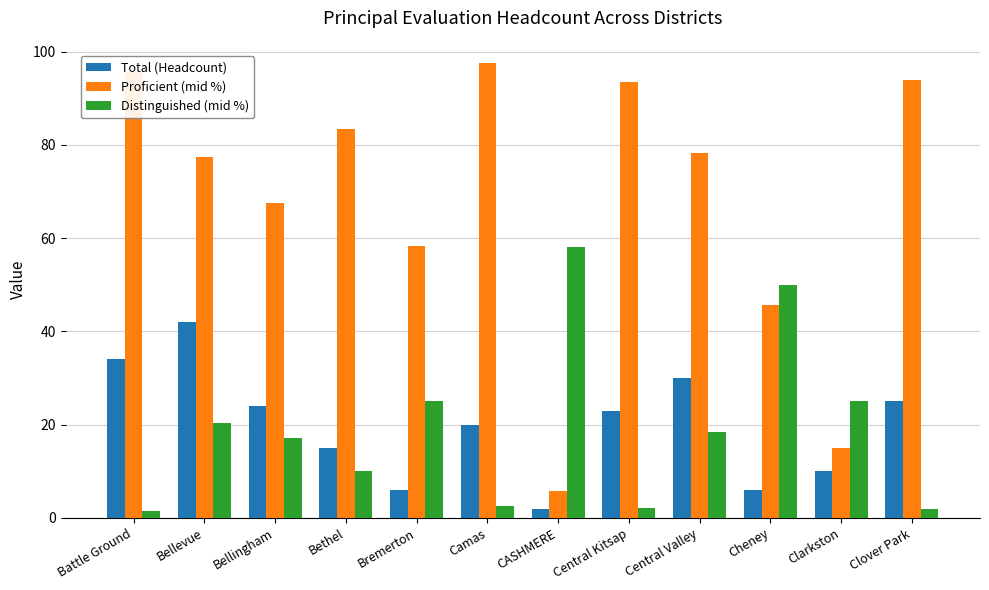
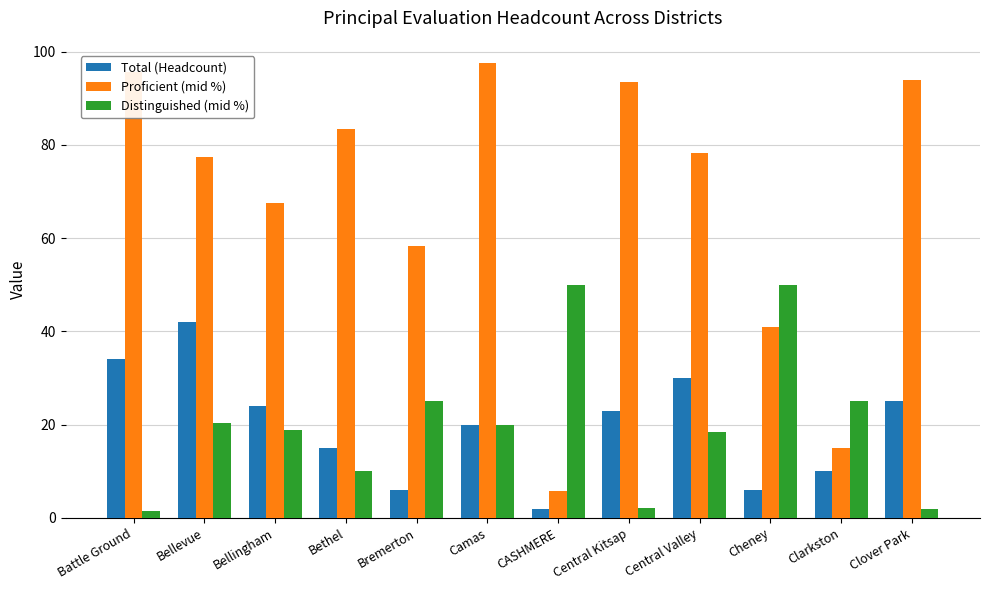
Distinguished (mid %), Bellingham: 17 -> 19
Distinguished (mid %), Camas: 3 -> 20
Distinguished (mid %), CASHMERE: 58 -> 50
Proficient (mid %), Cheney: 46 -> 41
